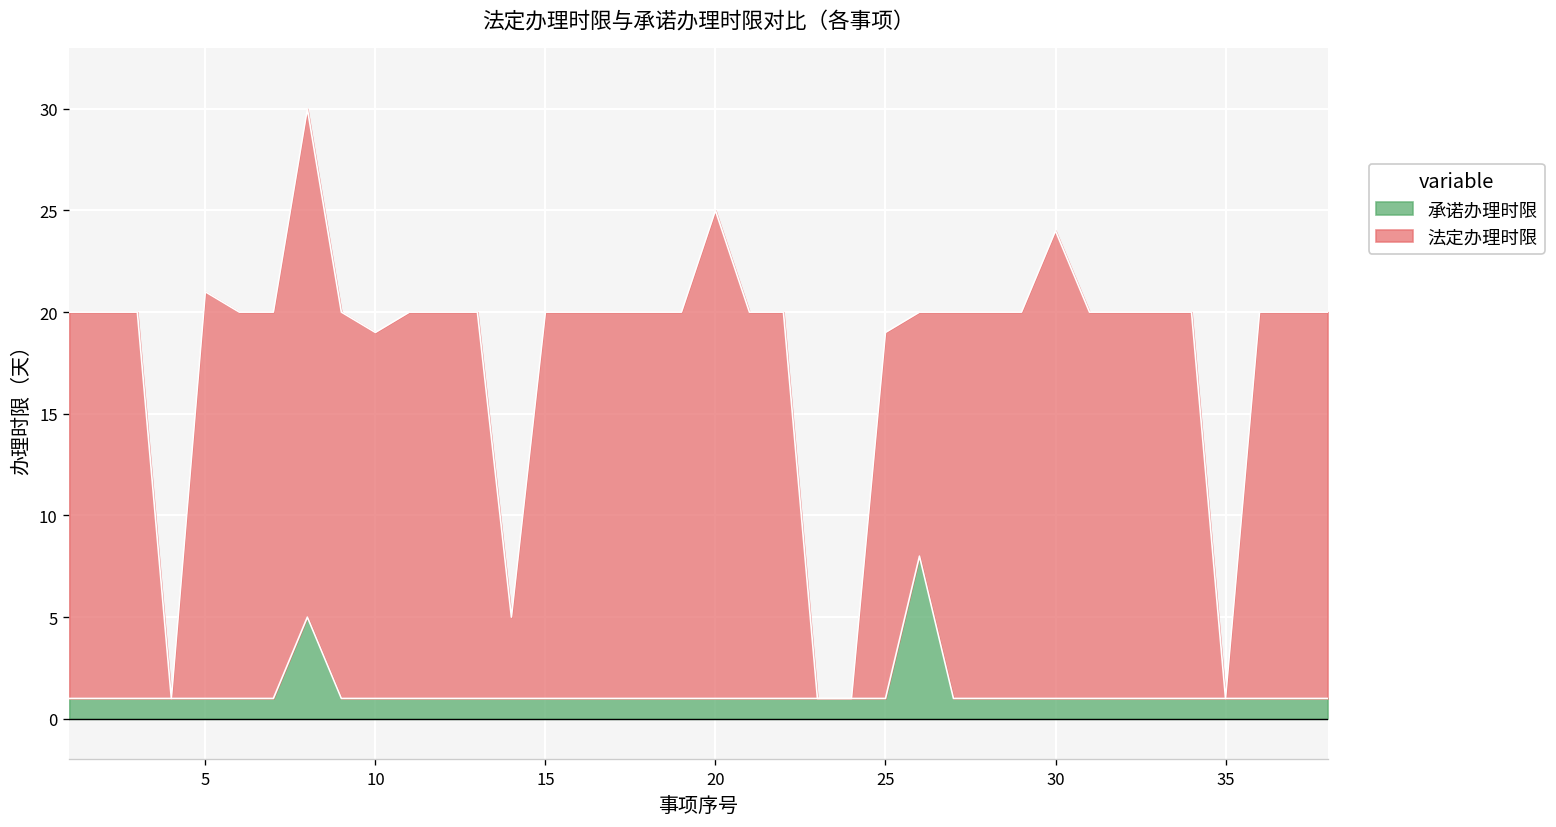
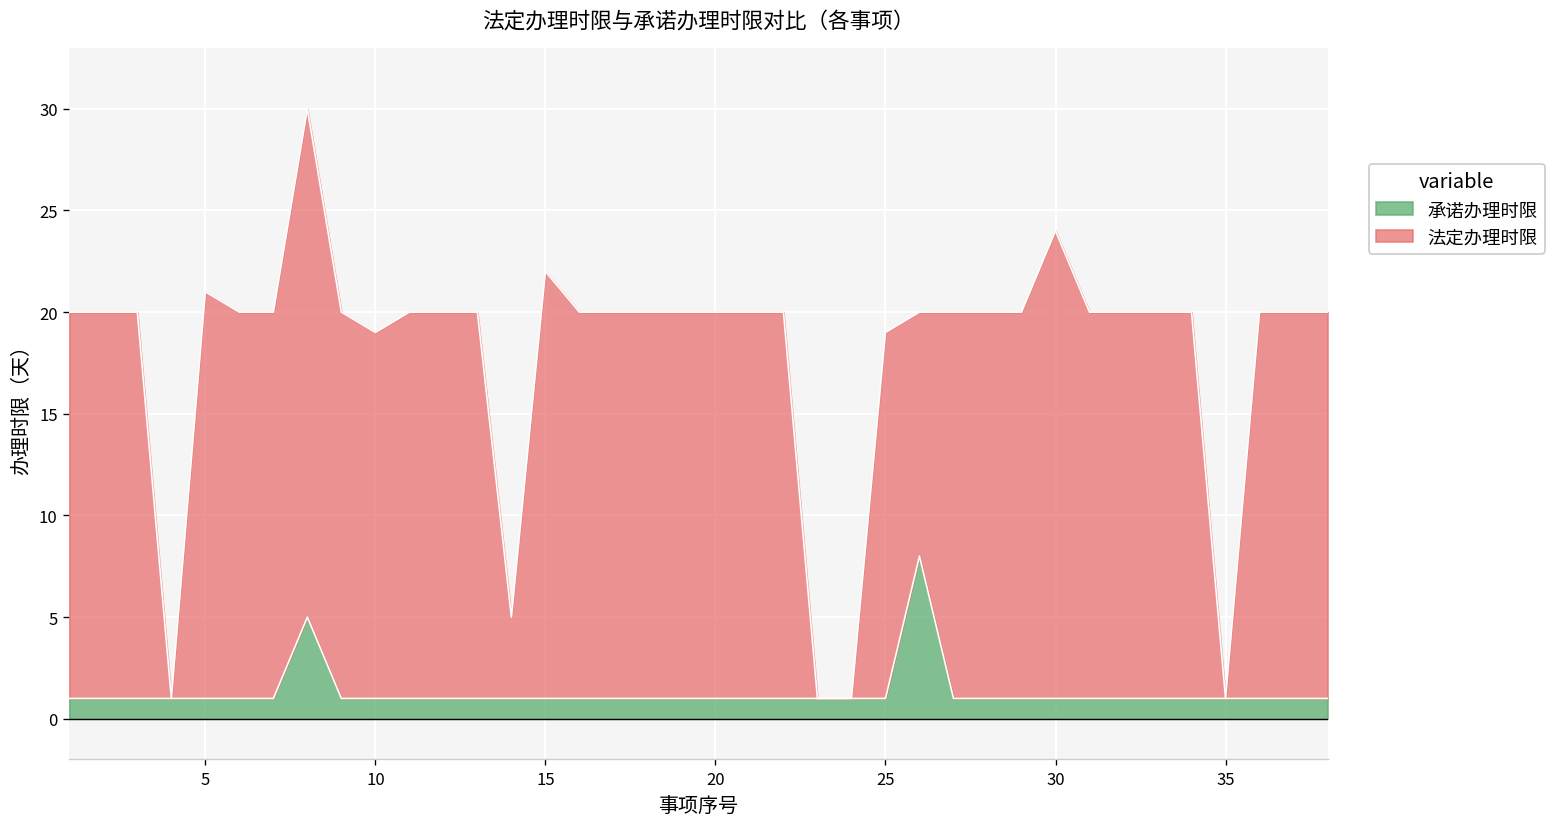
法定办理时限, 15: 20 -> 22
法定办理时限, 20: 25 -> 20
